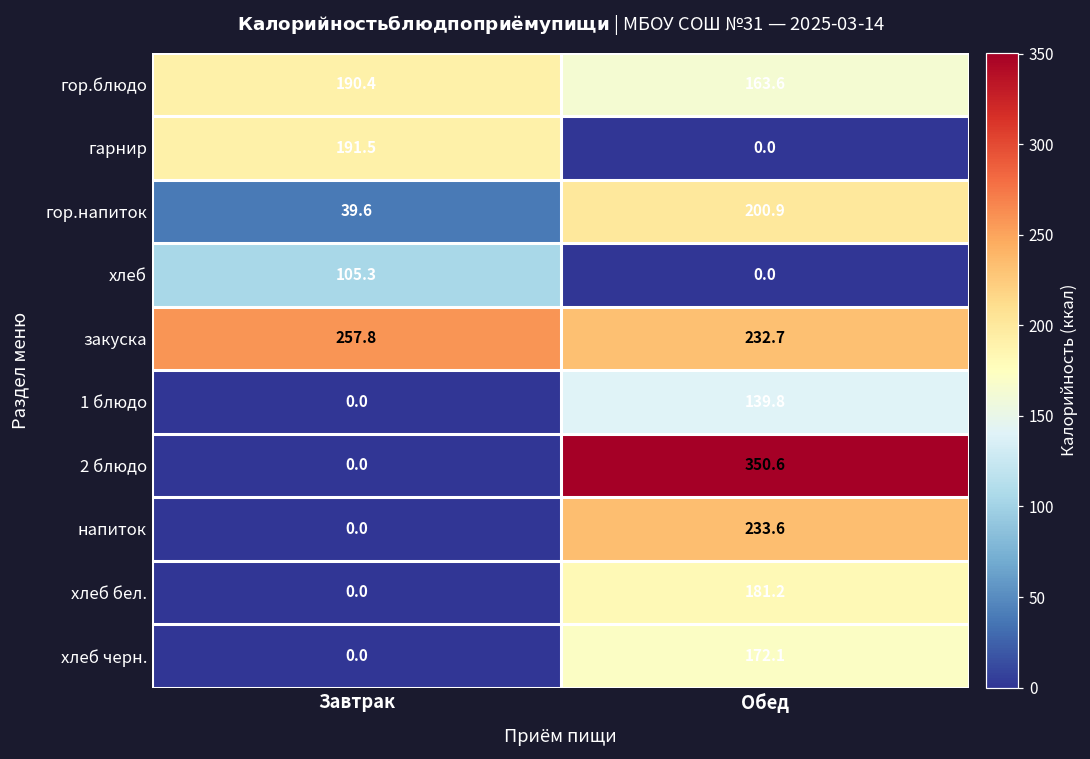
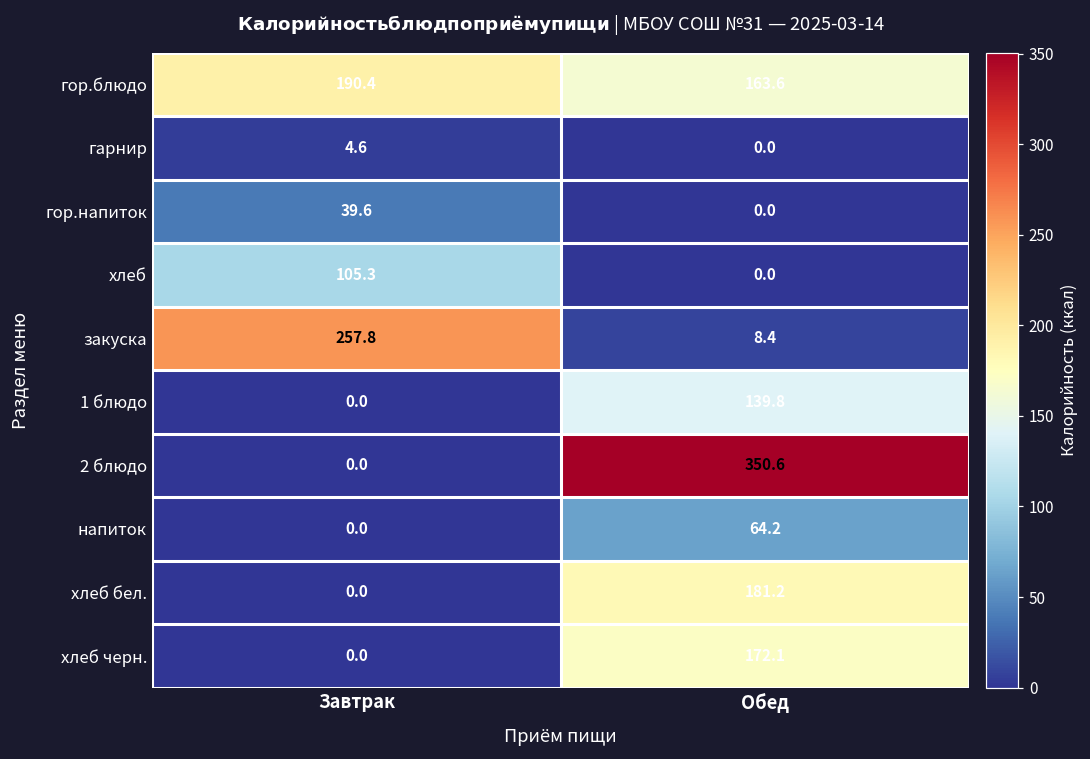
гарнир, Завтрак: 191.5 -> 4.6
гор.напиток, Обед: 200.9 -> 0.0
закуска, Обед: 232.7 -> 8.4
напиток, Обед: 233.6 -> 64.2
